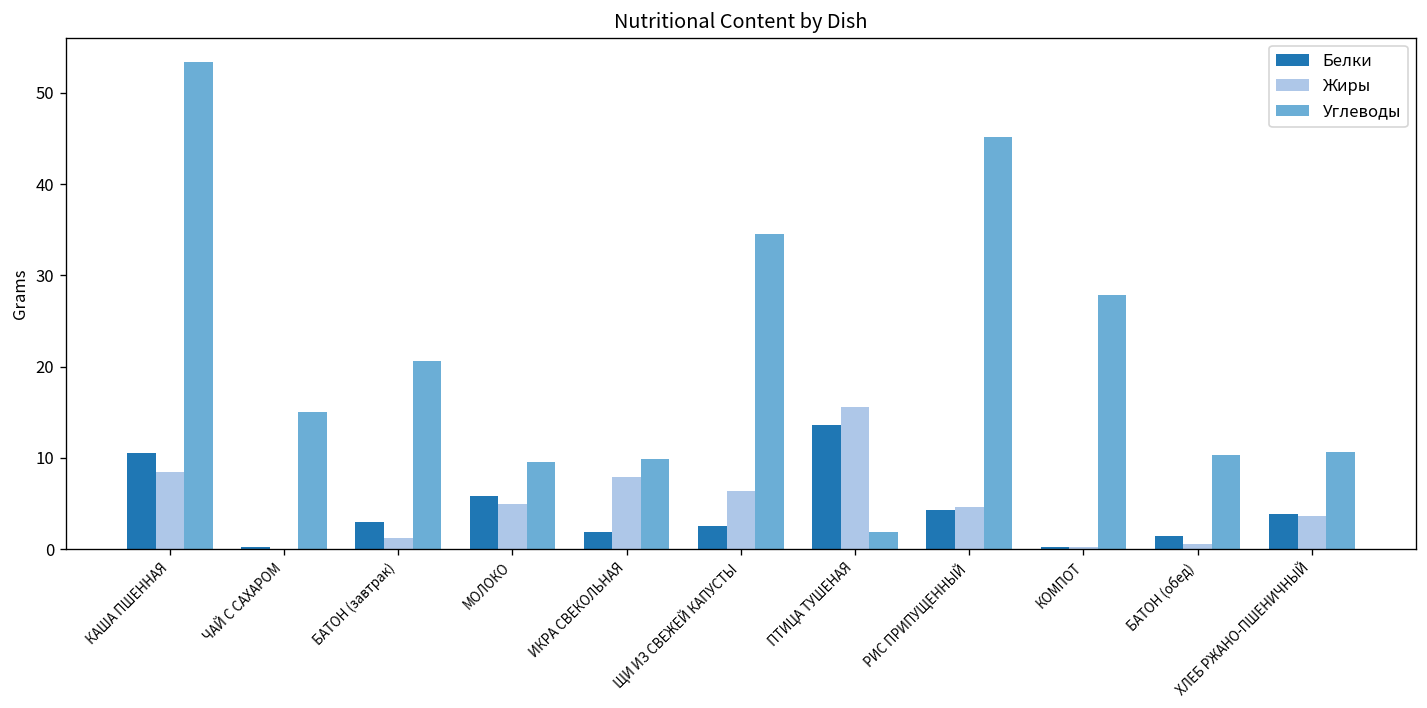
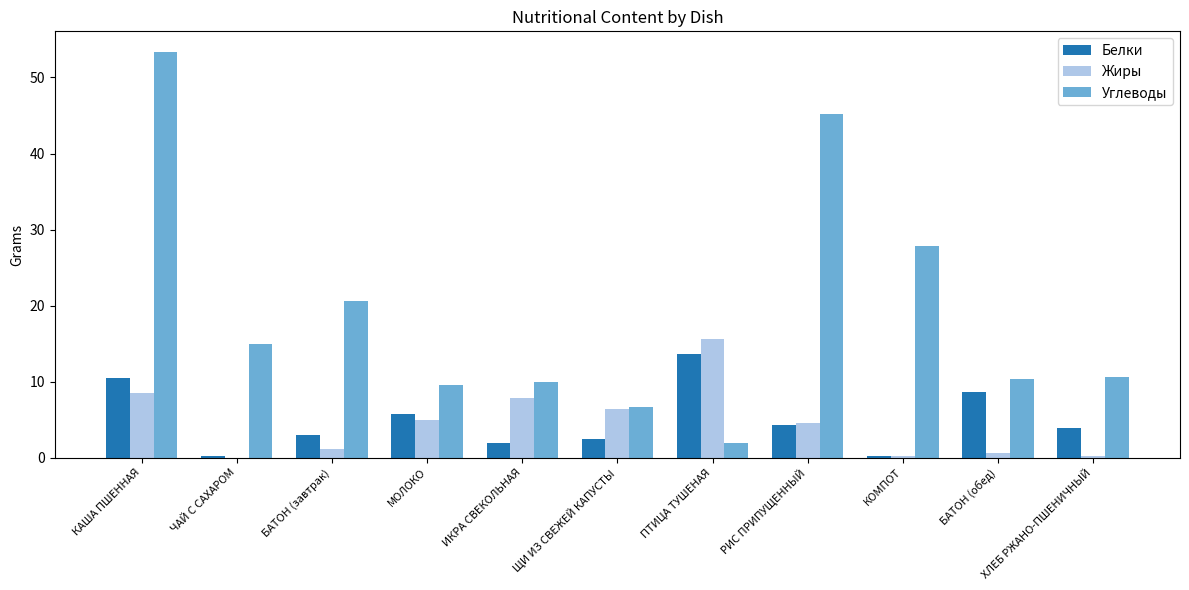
Углеводы, ЩИ ИЗ СВЕЖЕЙ КАПУСТЫ: 35 -> 7
Белки, БАТОН (обед): 2 -> 9
Жиры, ХЛЕБ РЖАНО-ПШЕНИЧНЫЙ: 4 -> 0
